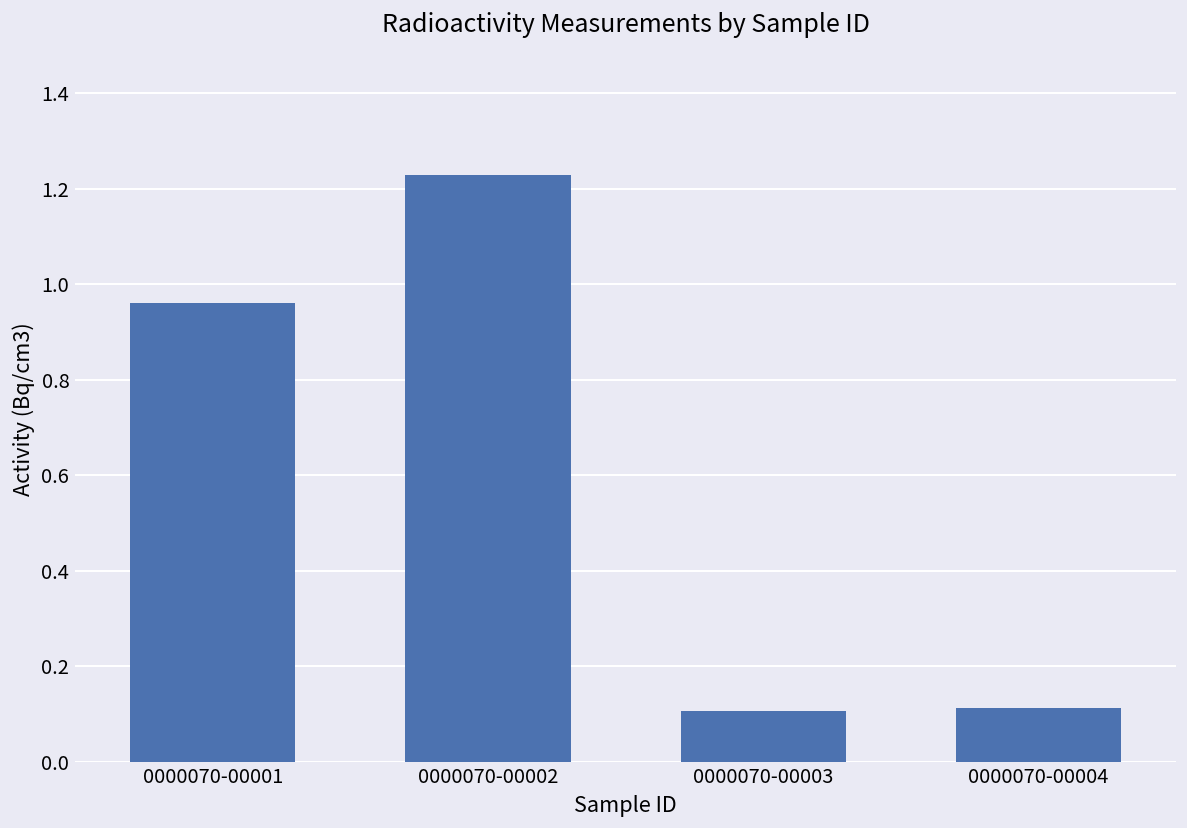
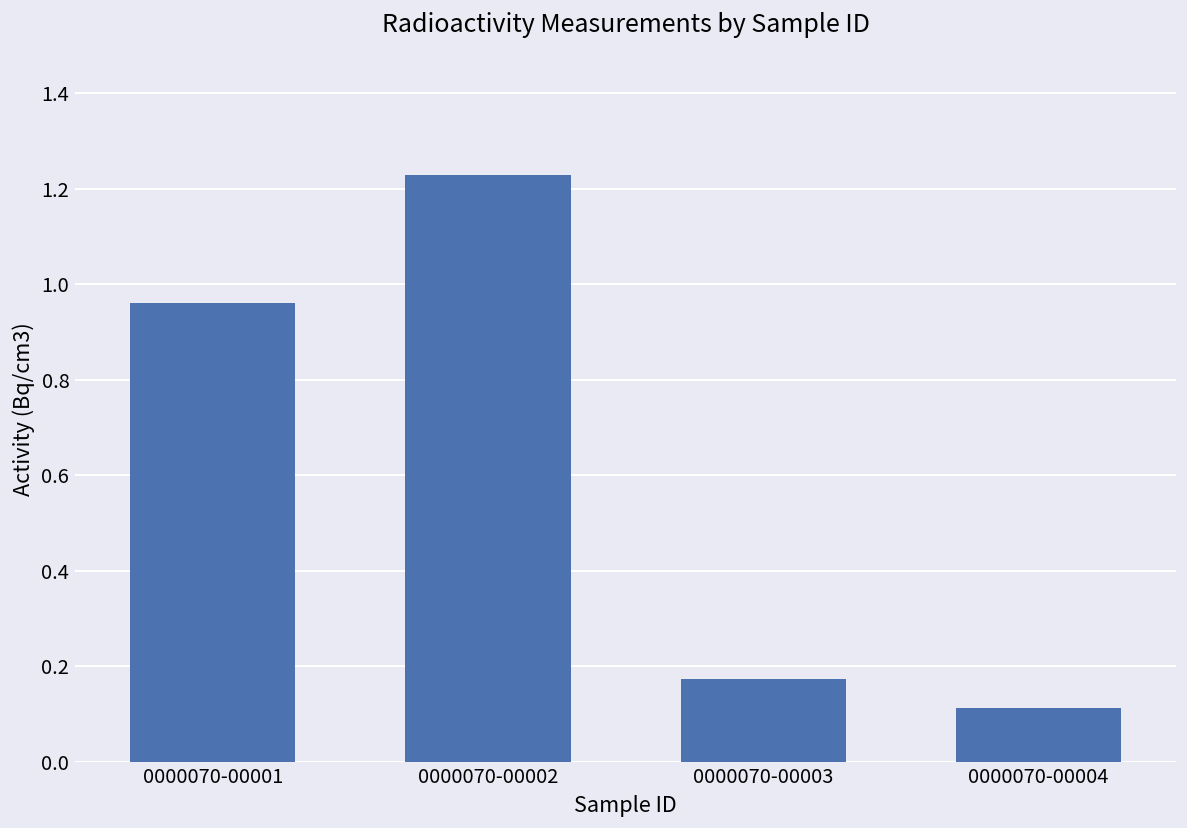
0000070-00003: 0.11 -> 0.17
